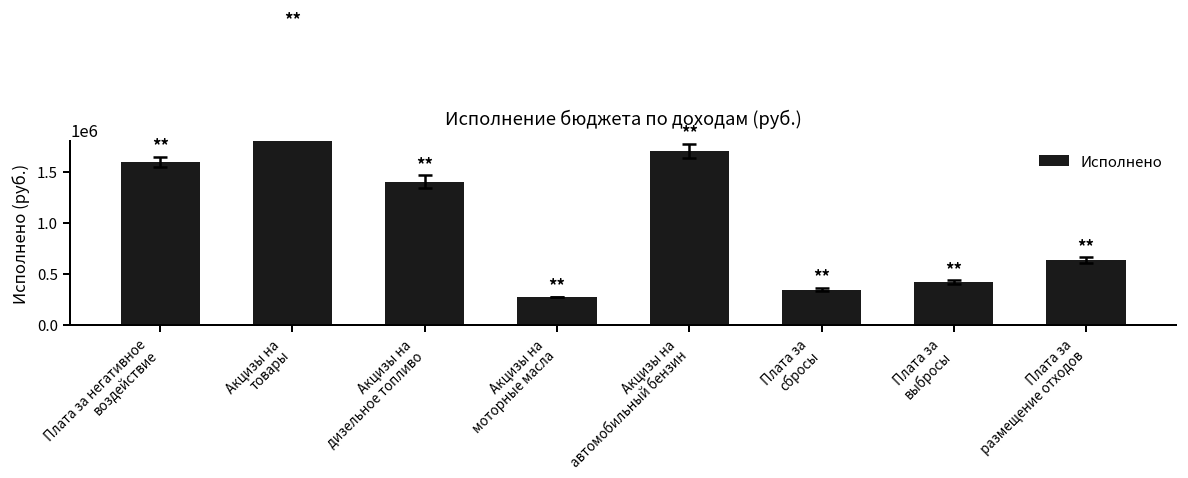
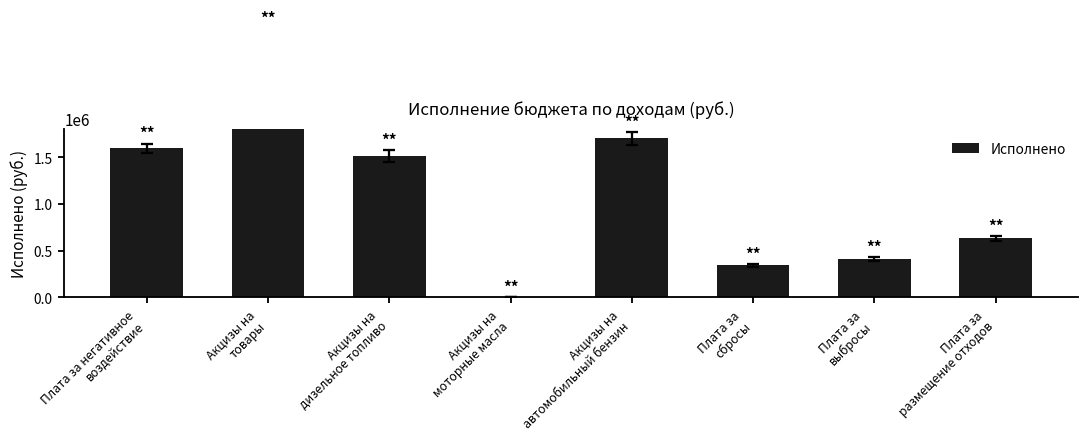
Исполнено, Акцизы на дизельное топливо: 1400000 -> 1500000
Исполнено, Акцизы на моторные масла: 300000 -> 0
